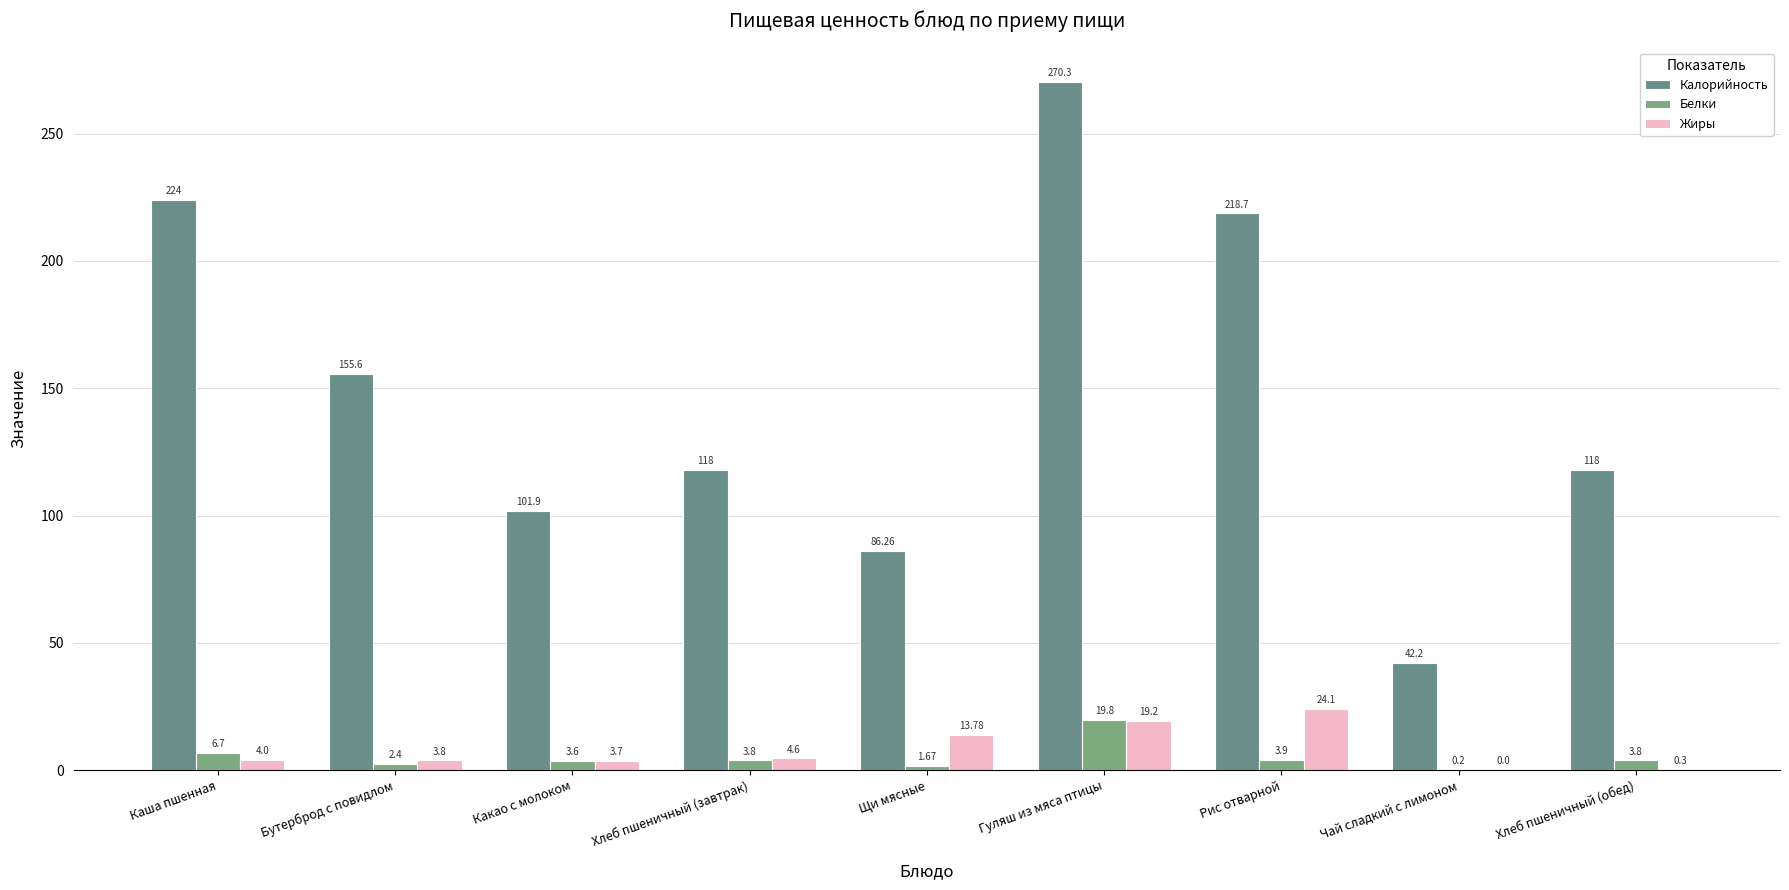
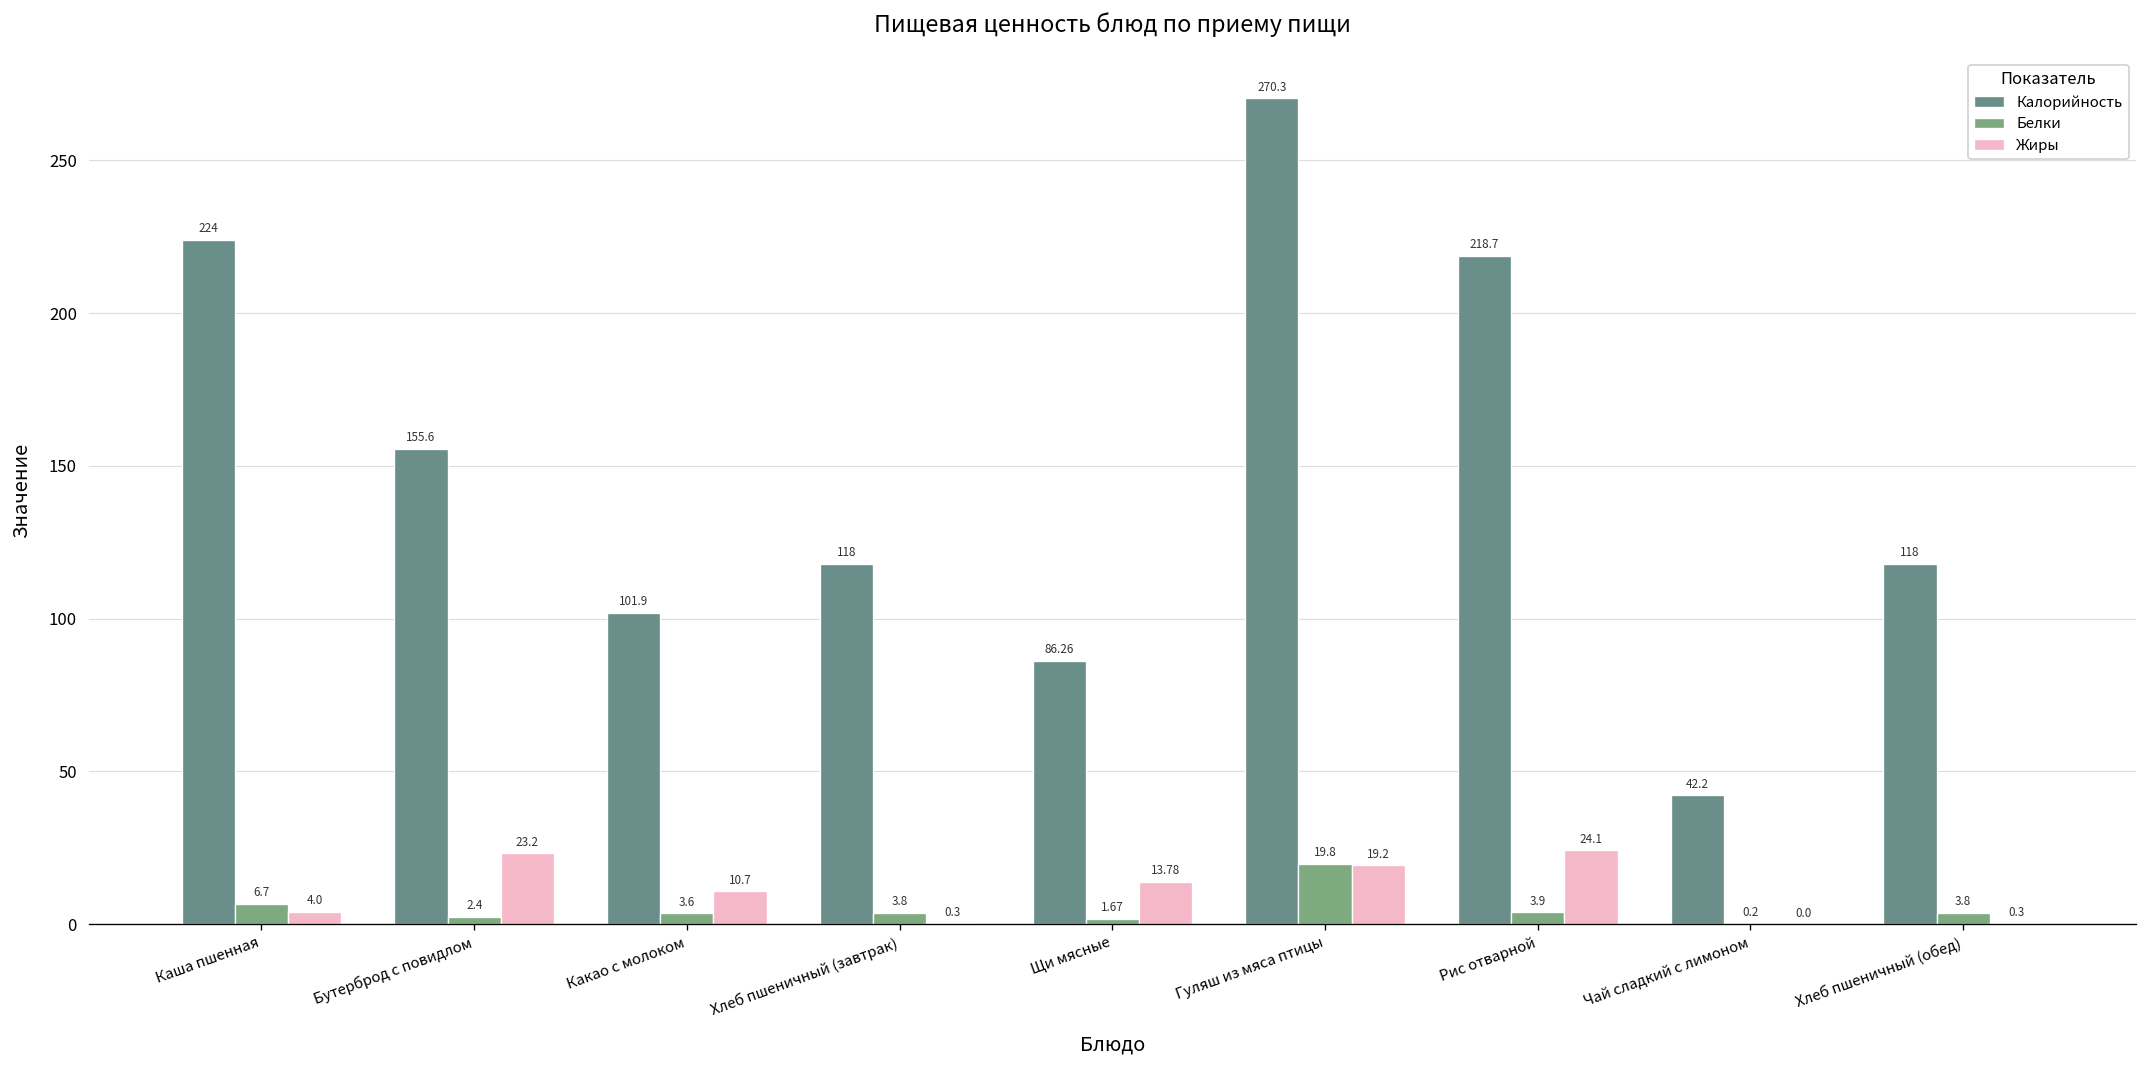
Жиры, Бутерброд с повидлом: 3.8 -> 23.2
Жиры, Какао с молоком: 3.7 -> 10.7
Жиры, Хлеб пшеничный (завтрак): 4.6 -> 0.3
